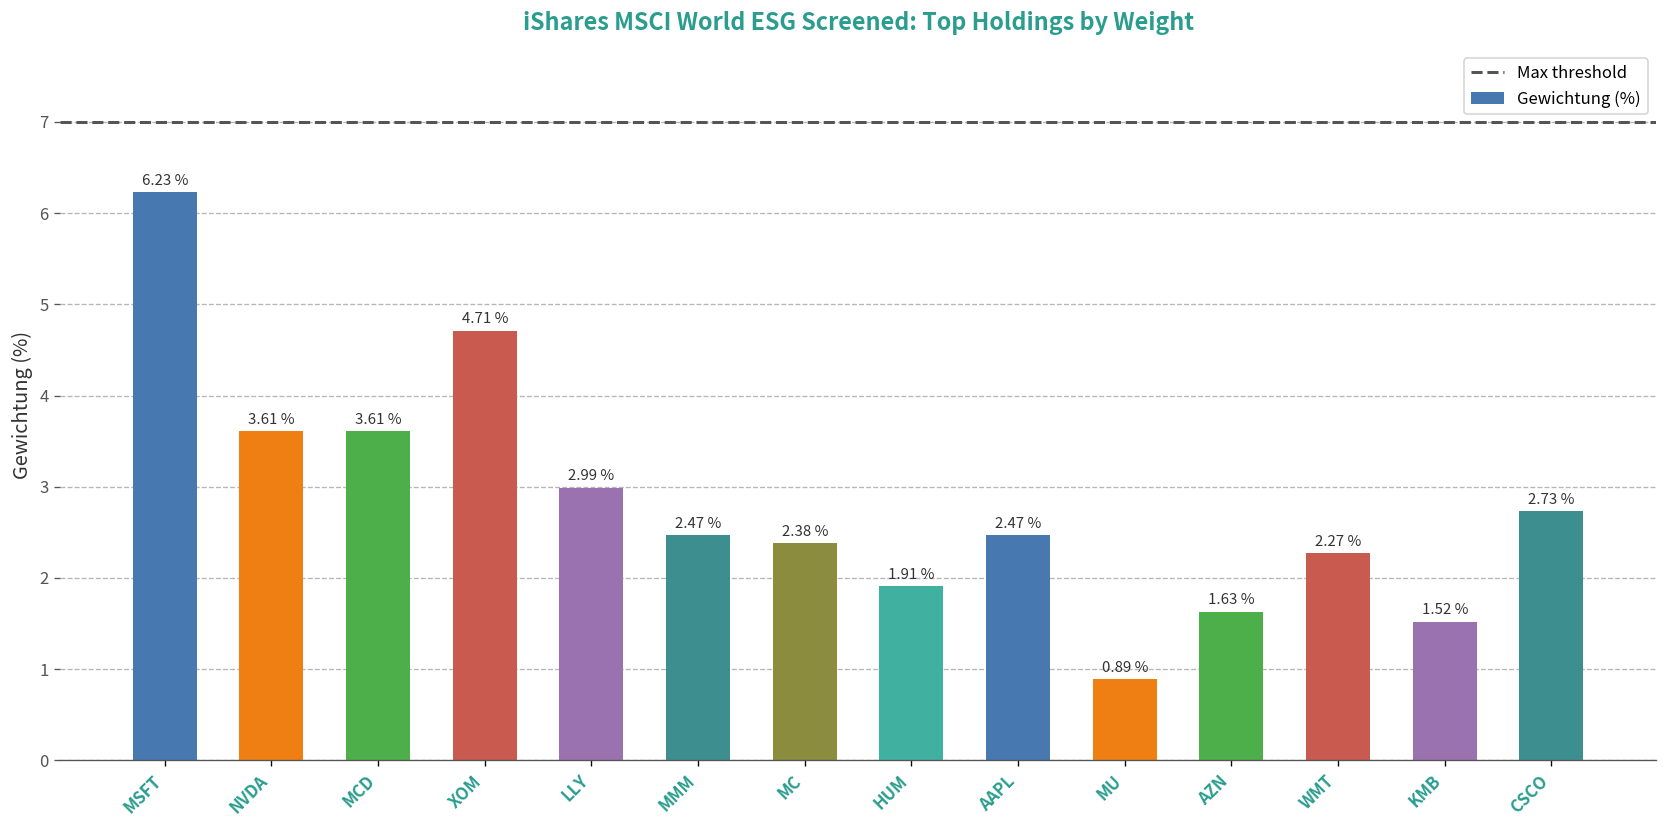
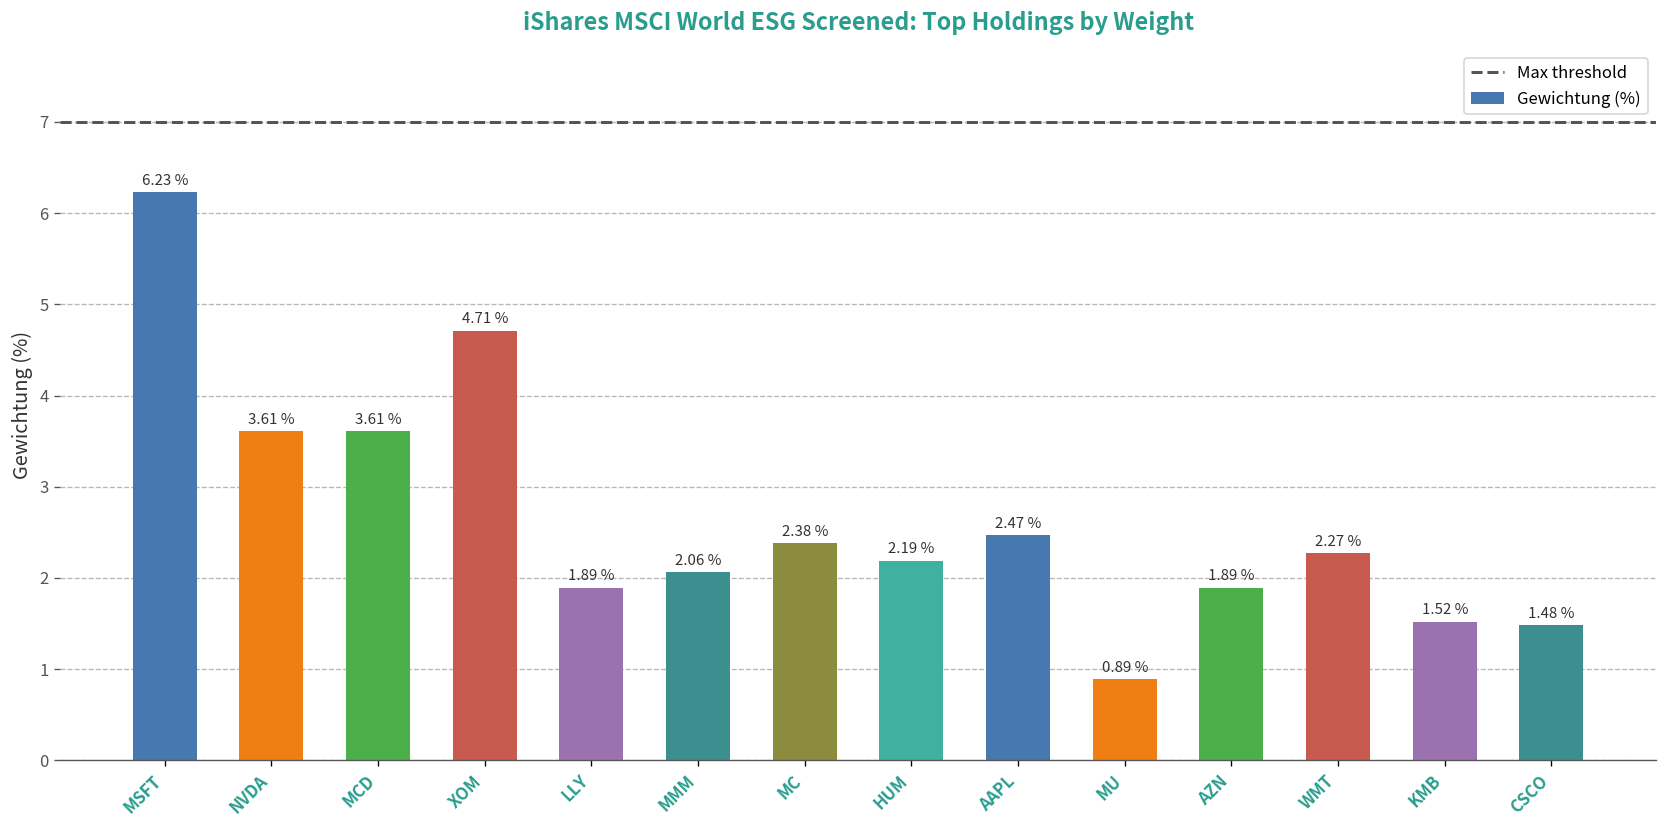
LLY: 2.99 % -> 1.89 %
MMM: 2.47 % -> 2.06 %
HUM: 1.91 % -> 2.19 %
AZN: 1.63 % -> 1.89 %
CSCO: 2.73 % -> 1.48 %
